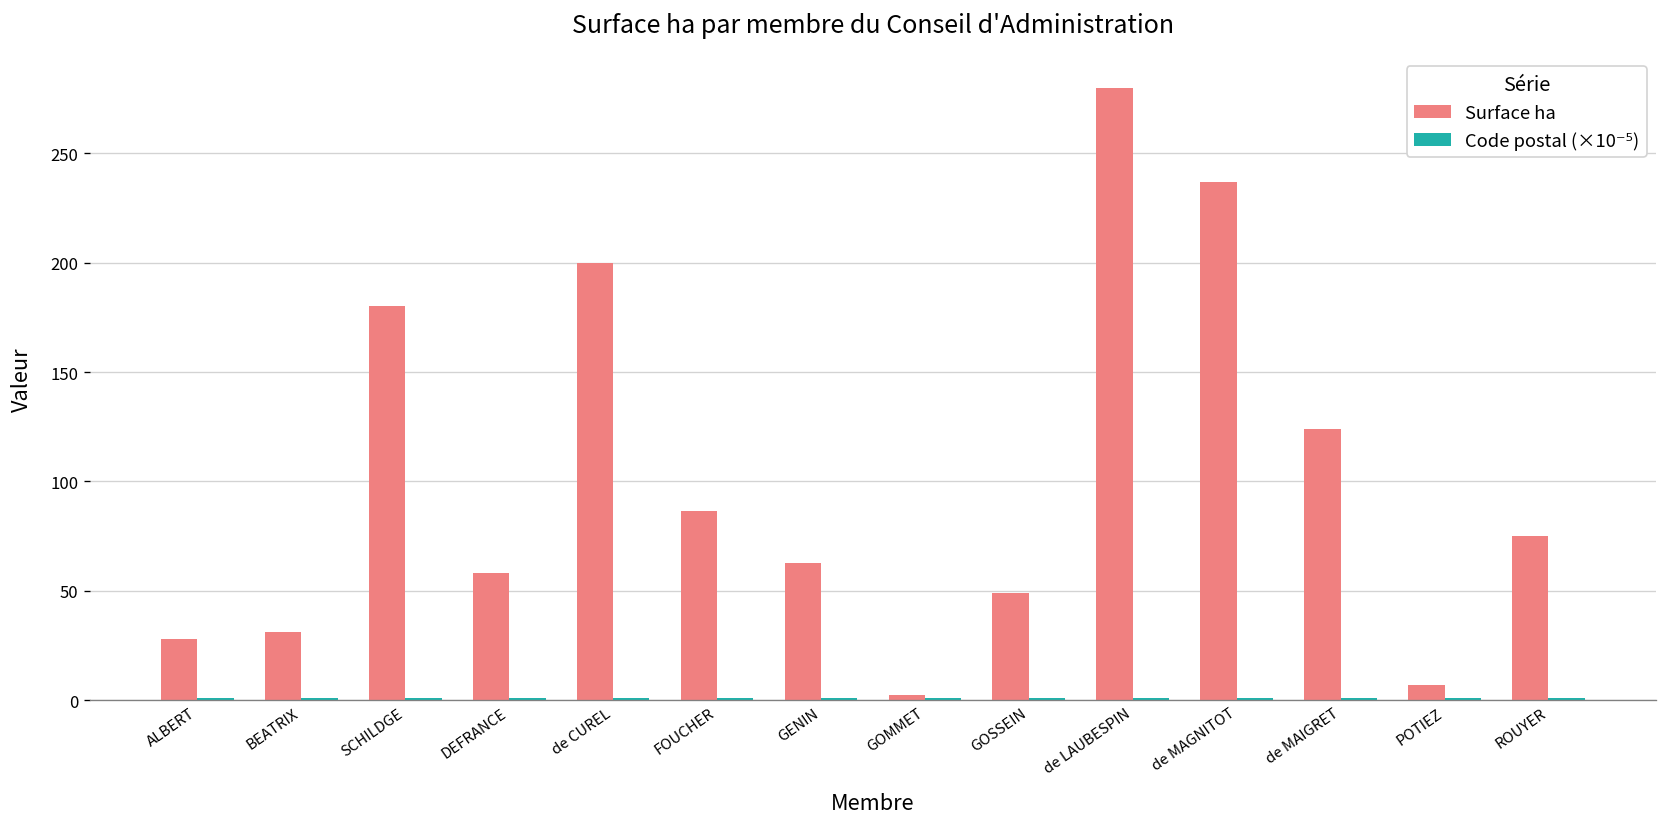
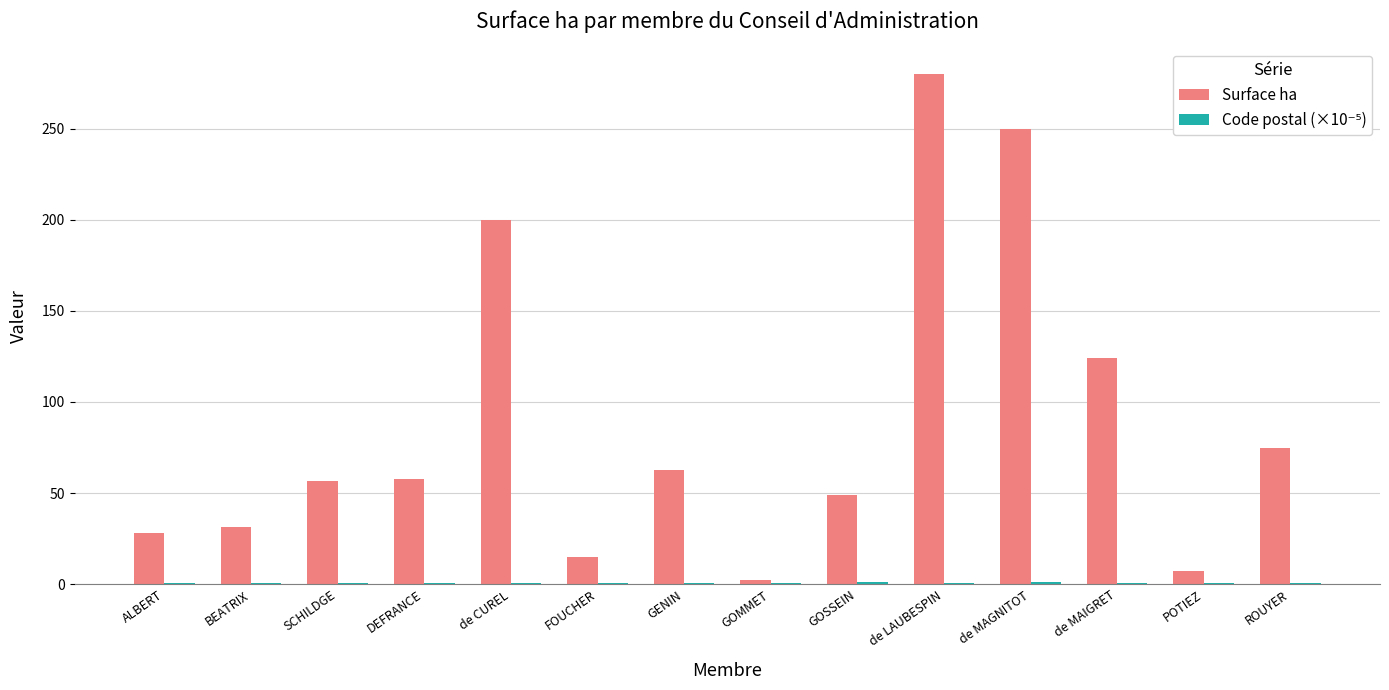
Surface ha, SCHILDGE: 180 -> 56
Surface ha, FOUCHER: 87 -> 15
Surface ha, de MAGNITOT: 237 -> 250
